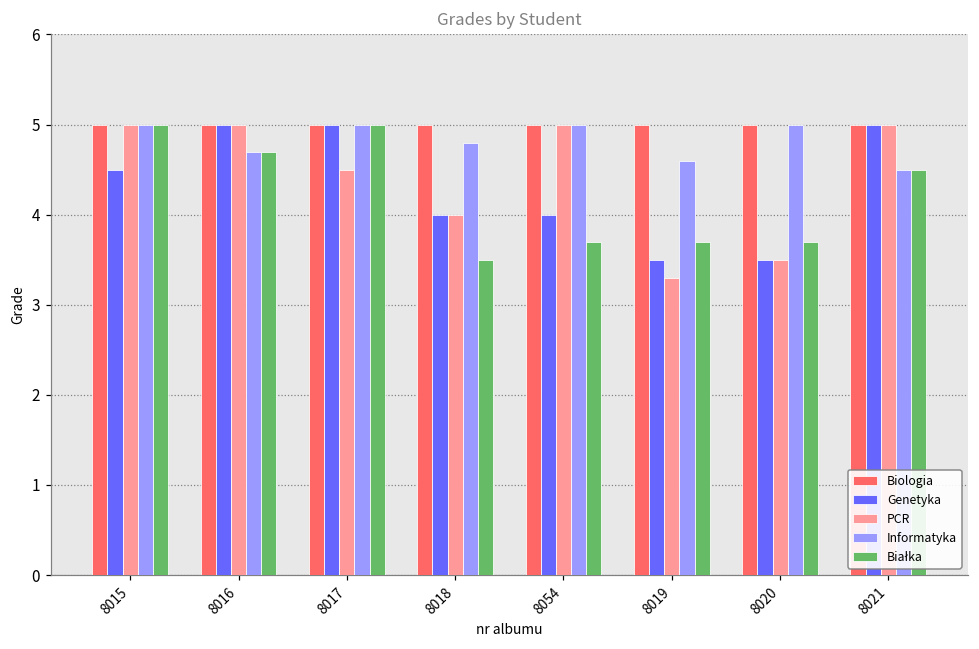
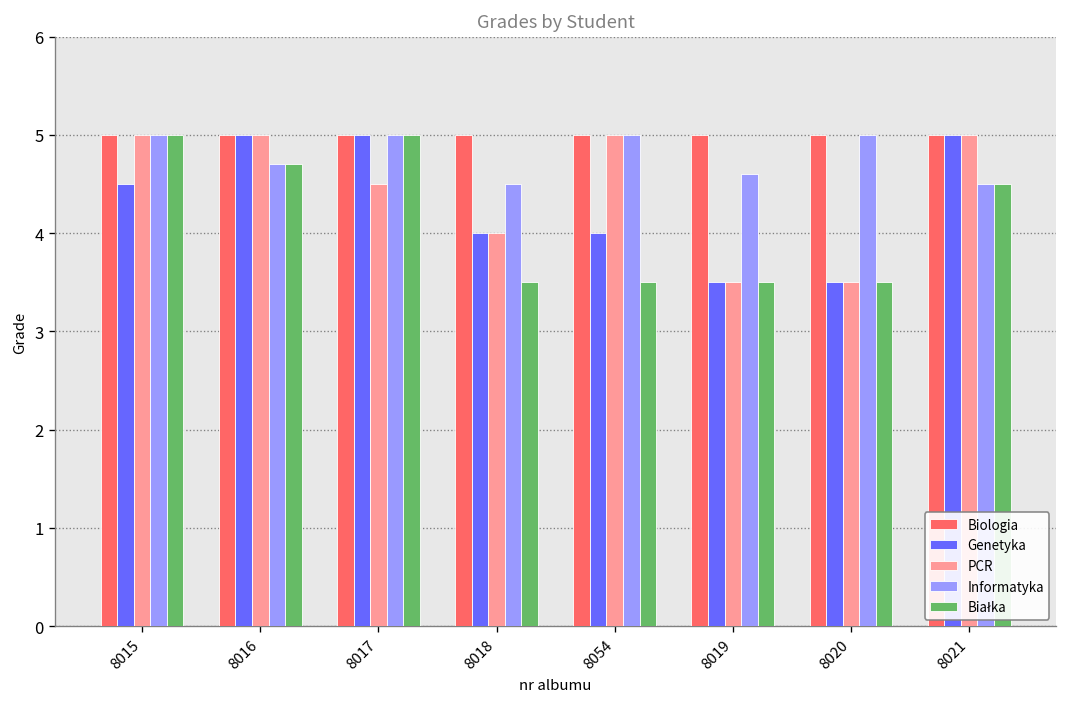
Informatyka, 8018: 4.8 -> 4.5
Białka, 8054: 3.7 -> 3.5
PCR, 8019: 3.3 -> 3.5
Białka, 8019: 3.7 -> 3.5
Białka, 8020: 3.7 -> 3.5
